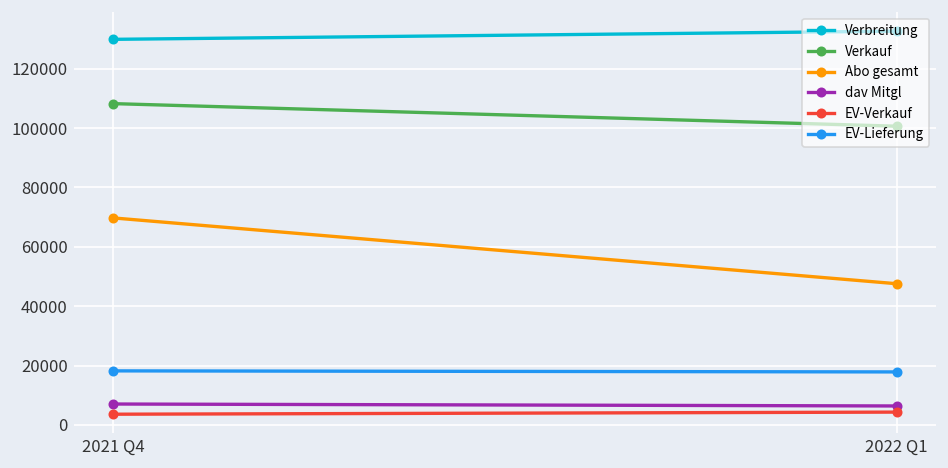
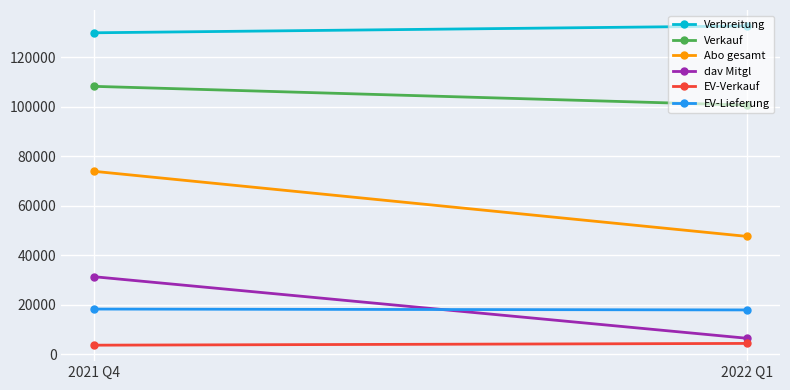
Abo gesamt, 2021 Q4: 70000 -> 74000
dav Mitgl, 2021 Q4: 7000 -> 31000
